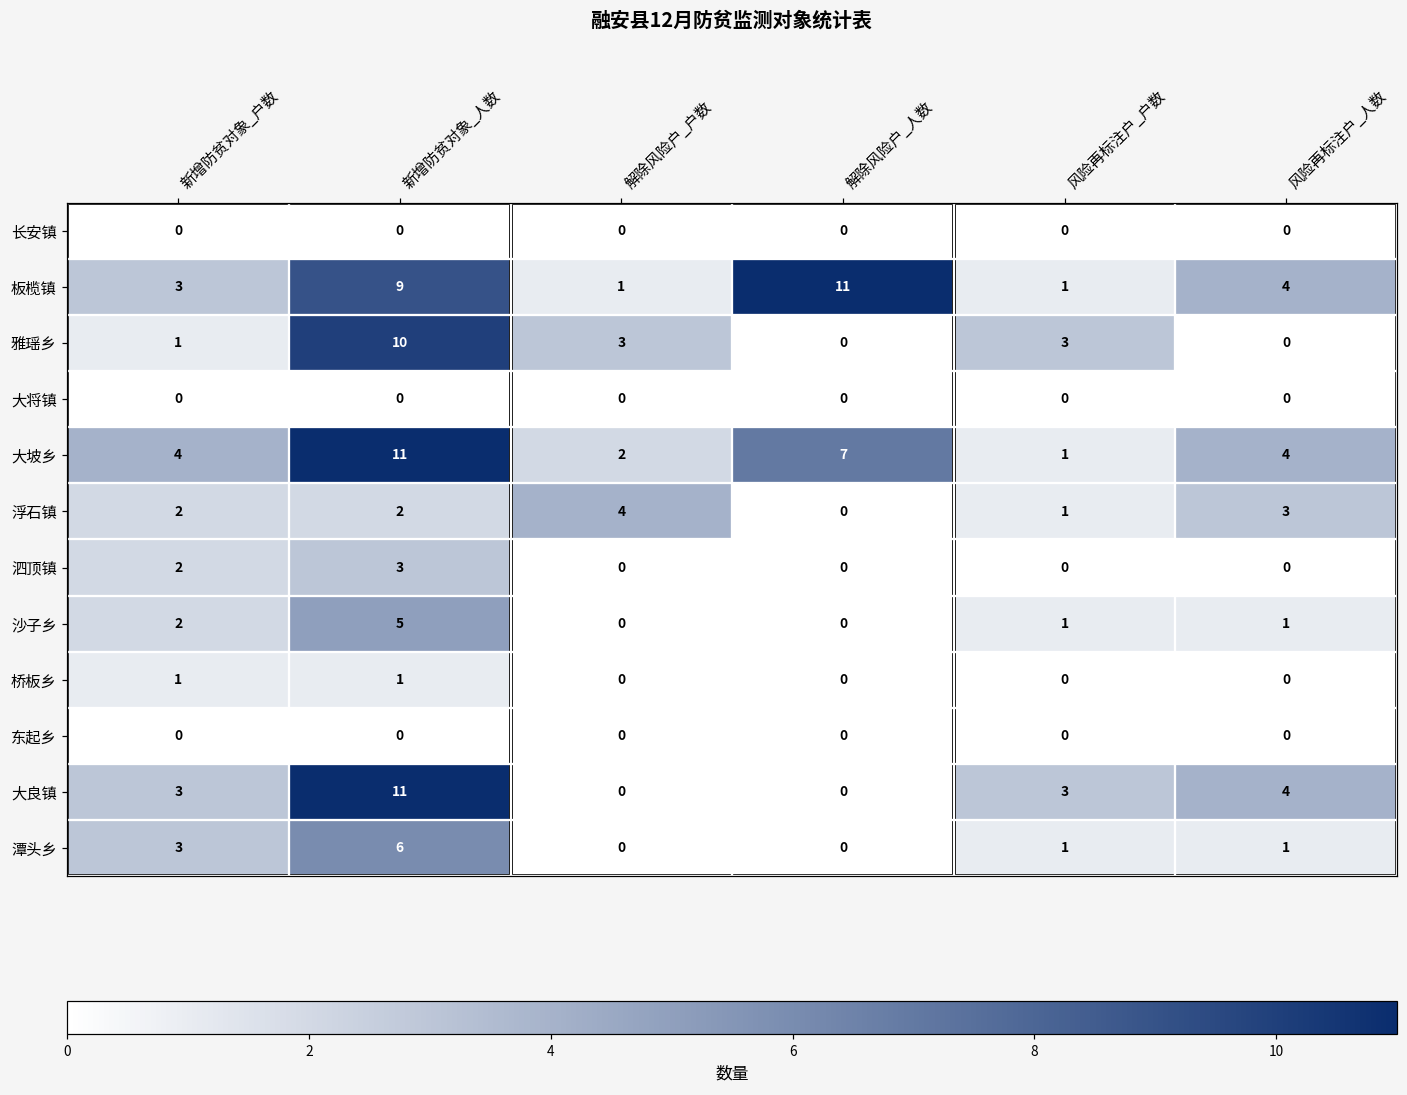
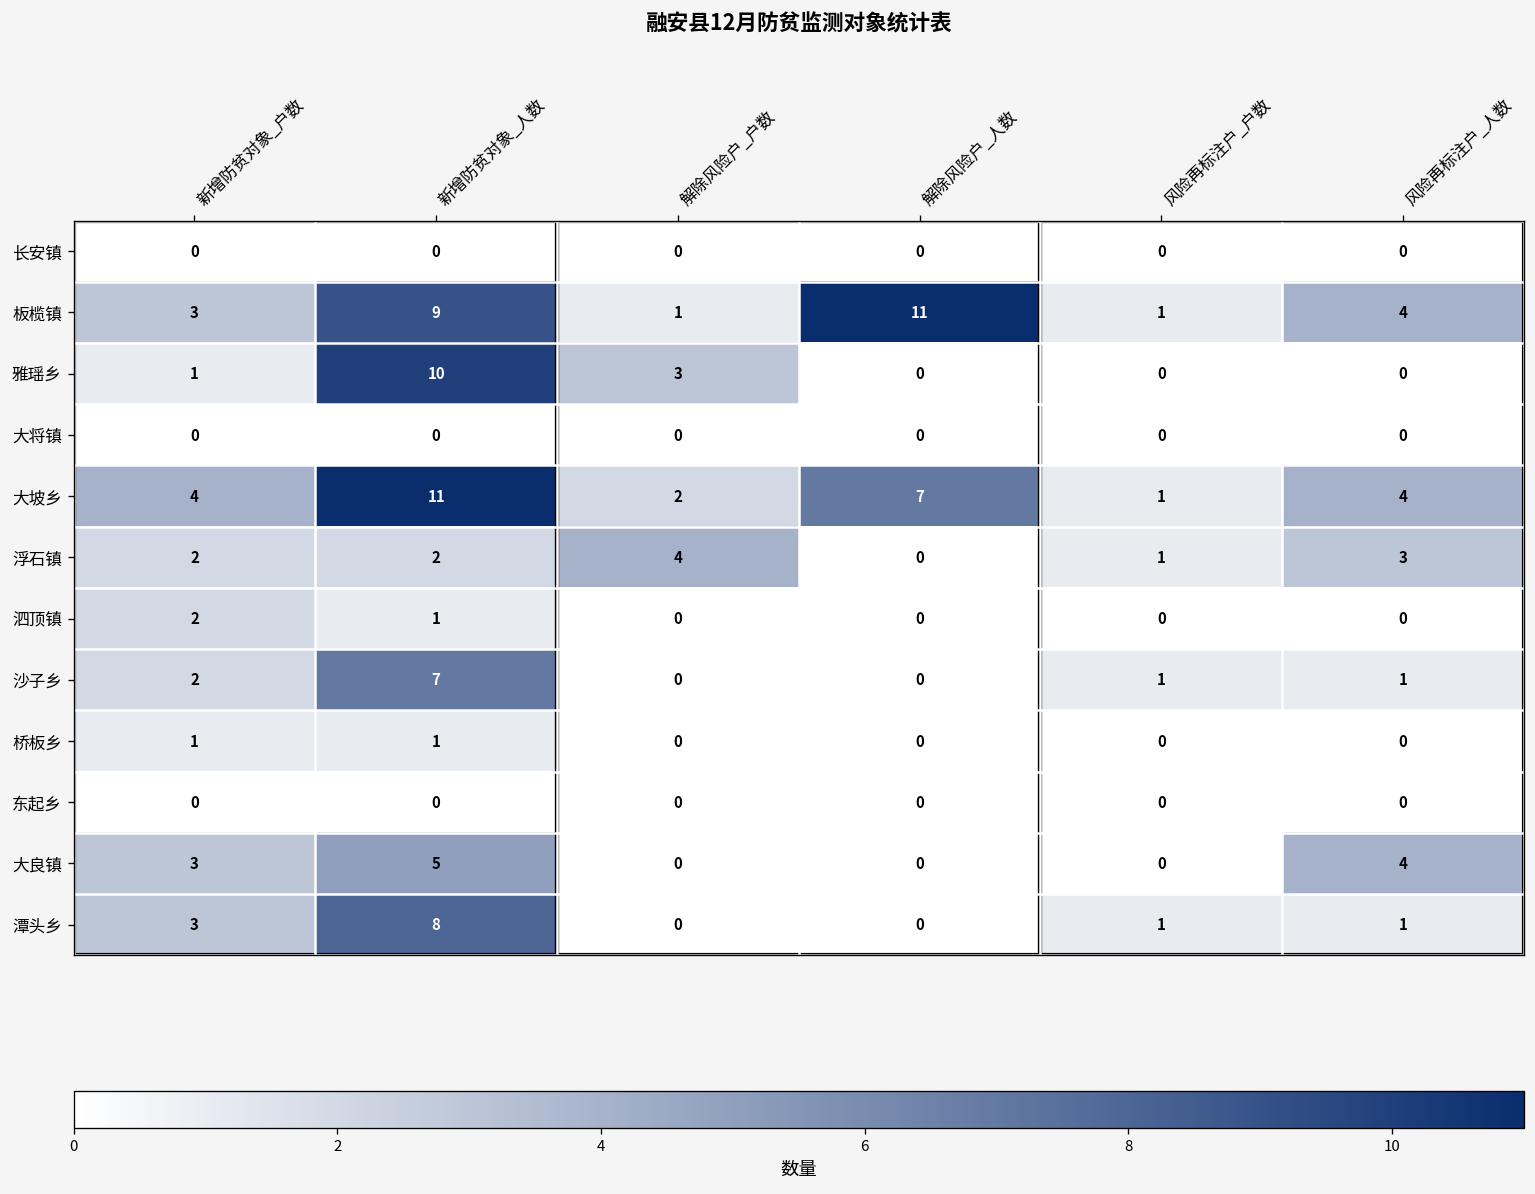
雅瑶乡, 风险再标注户_户数: 3 -> 0
泗顶镇, 新增防贫对象_人数: 3 -> 1
沙子乡, 新增防贫对象_人数: 5 -> 7
大良镇, 新增防贫对象_人数: 11 -> 5
大良镇, 风险再标注户_户数: 3 -> 0
潭头乡, 新增防贫对象_人数: 6 -> 8
